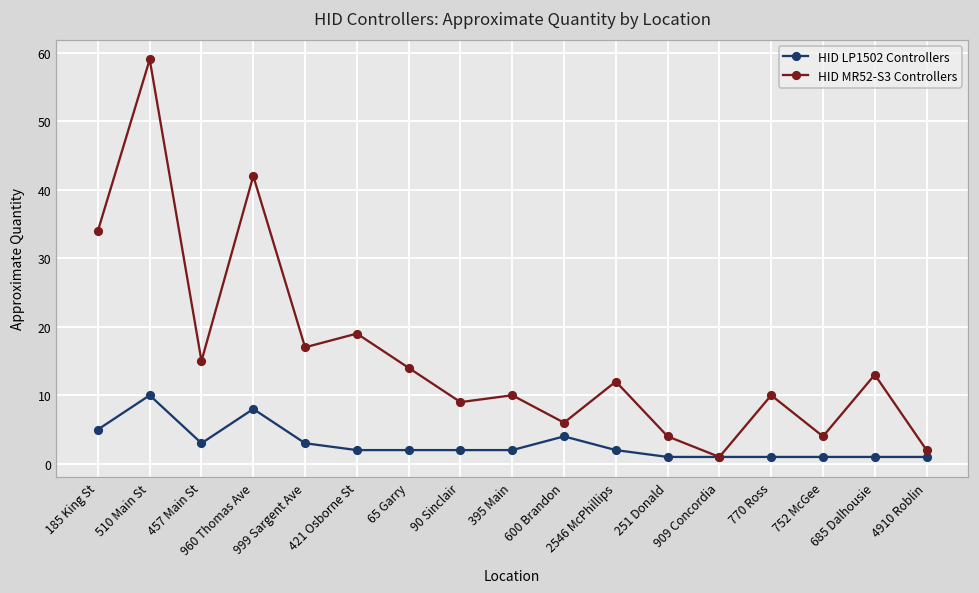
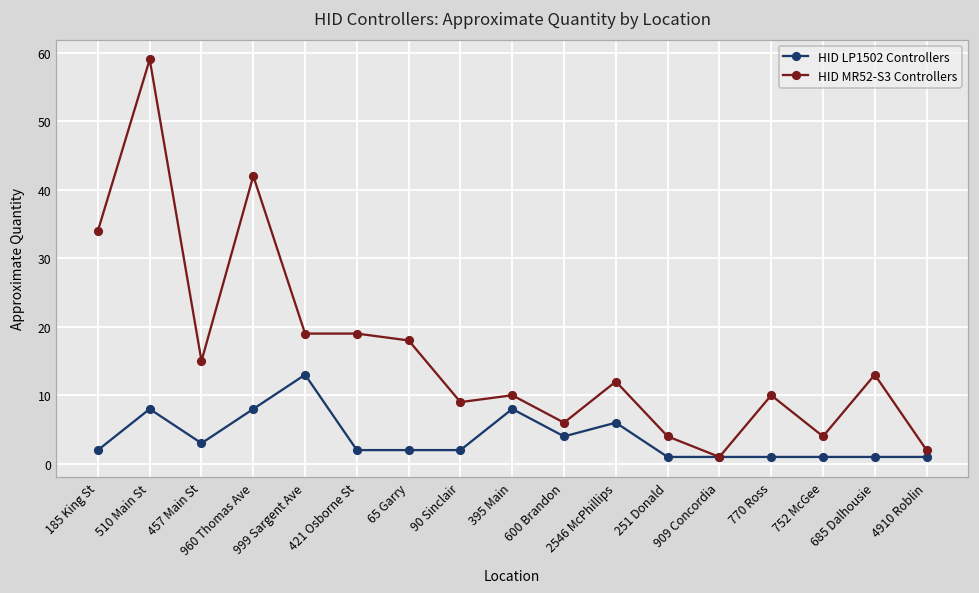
HID LP1502 Controllers, 185 King St: 5 -> 2
HID LP1502 Controllers, 510 Main St: 10 -> 8
HID LP1502 Controllers, 999 Sargent Ave: 3 -> 13
HID MR52-S3 Controllers, 999 Sargent Ave: 17 -> 19
HID MR52-S3 Controllers, 65 Garry: 14 -> 18
HID LP1502 Controllers, 395 Main: 2 -> 8
HID LP1502 Controllers, 2546 McPhillips: 2 -> 6
